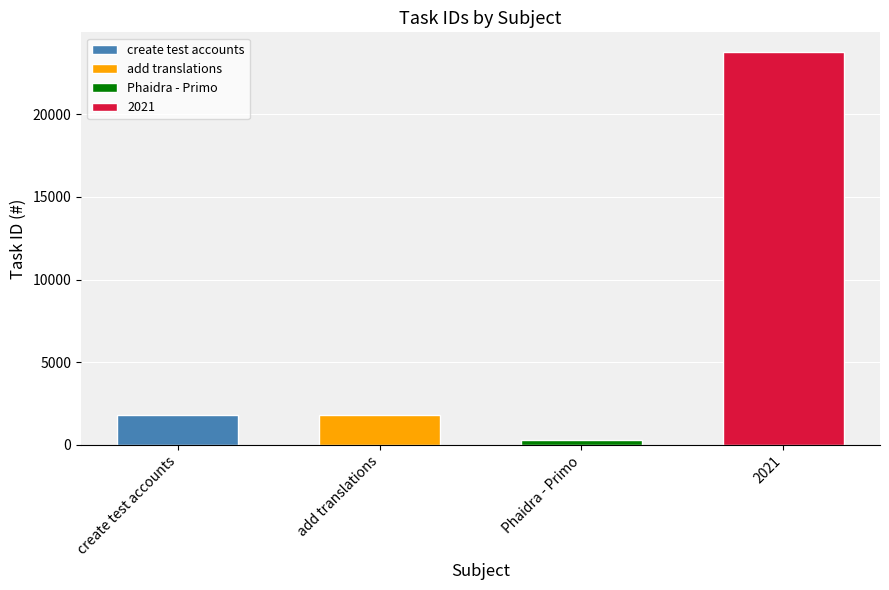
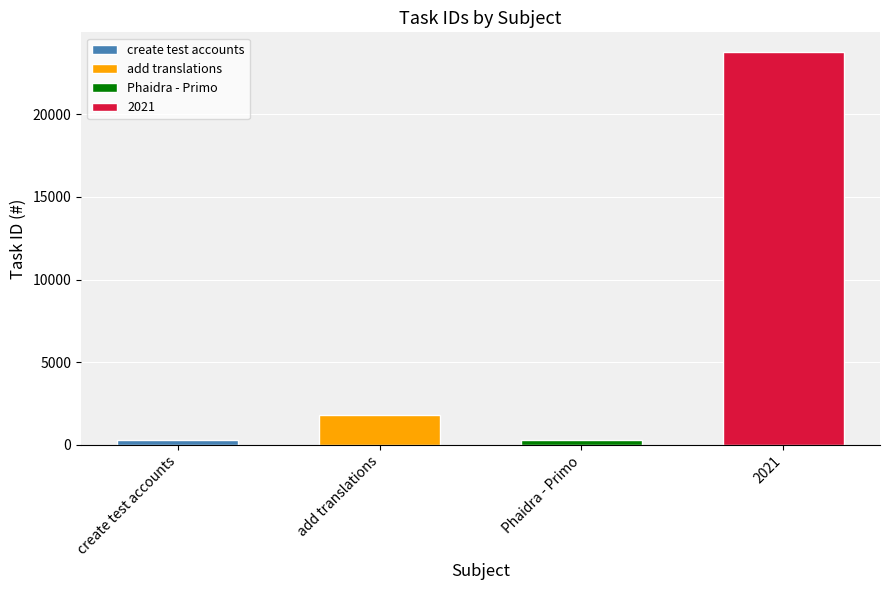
create test accounts: 1800 -> 300
